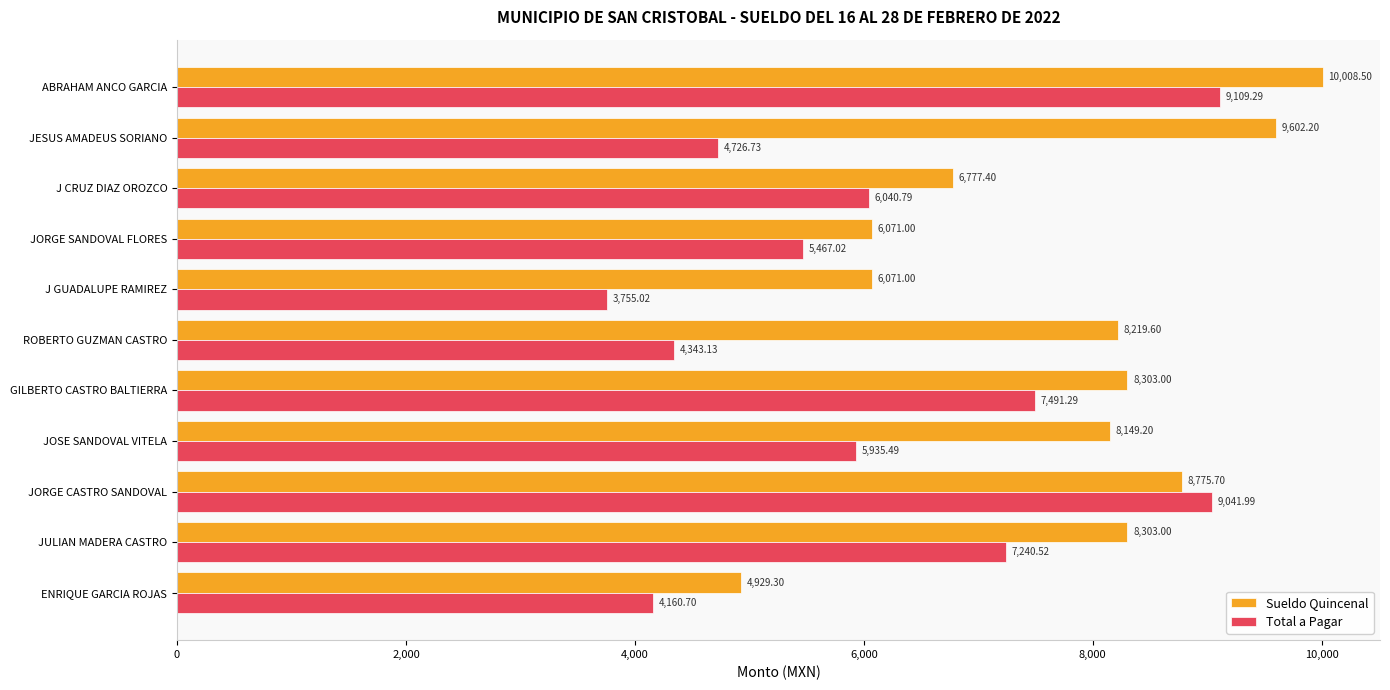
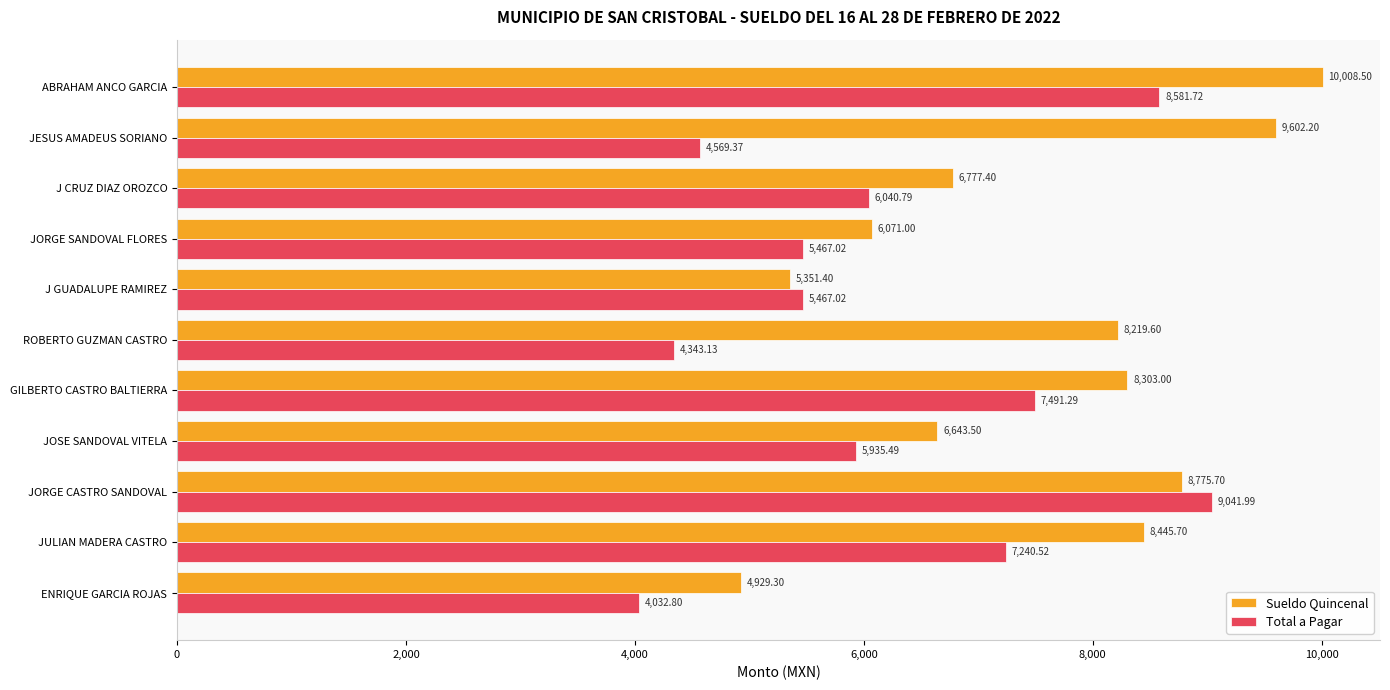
Total a Pagar, ABRAHAM ANCO GARCIA: 9,109.29 -> 8,581.72
Total a Pagar, JESUS AMADEUS SORIANO: 4,726.73 -> 4,569.37
Sueldo Quincenal, J GUADALUPE RAMIREZ: 6,071.00 -> 5,351.40
Total a Pagar, J GUADALUPE RAMIREZ: 3,755.02 -> 5,467.02
Sueldo Quincenal, JOSE SANDOVAL VITELA: 8,149.20 -> 6,643.50
Sueldo Quincenal, JULIAN MADERA CASTRO: 8,303.00 -> 8,445.70
Total a Pagar, ENRIQUE GARCIA ROJAS: 4,160.70 -> 4,032.80
